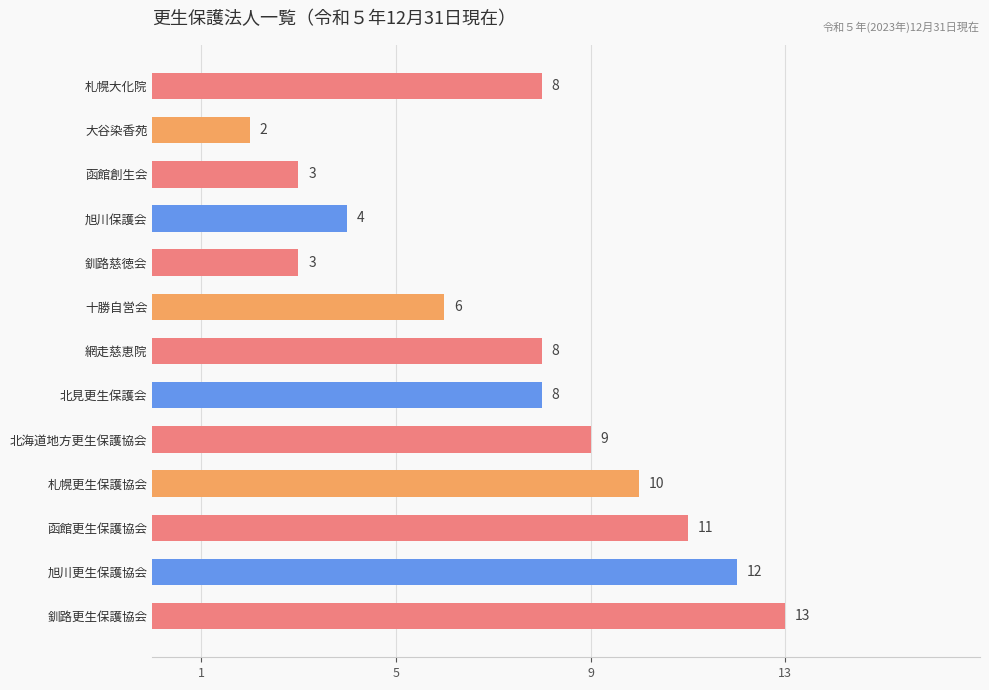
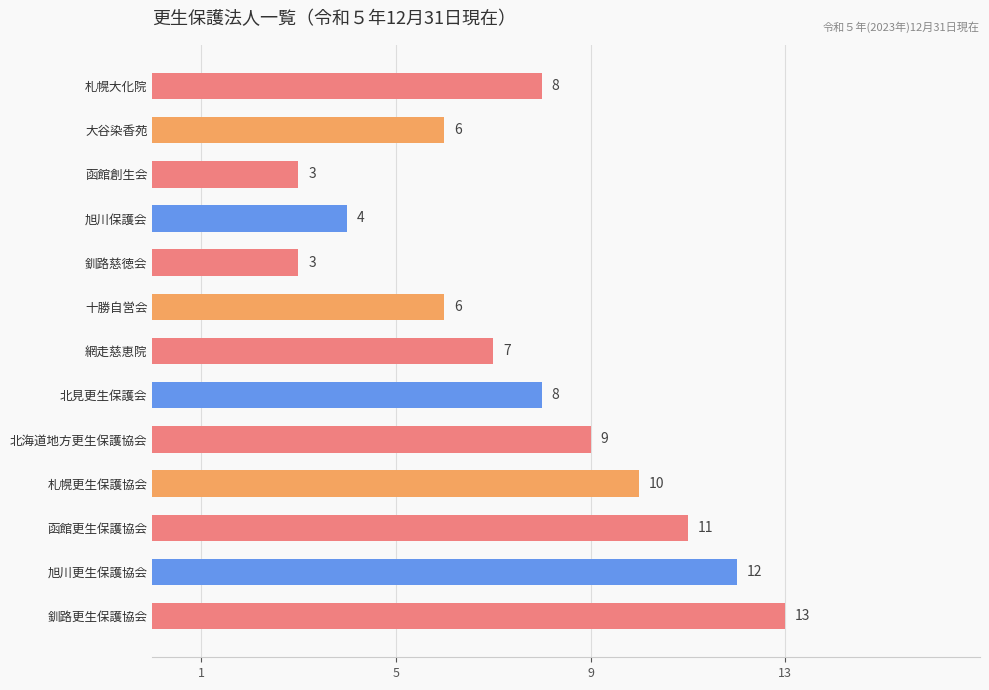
大谷染香苑: 2 -> 6
網走慈恵院: 8 -> 7
